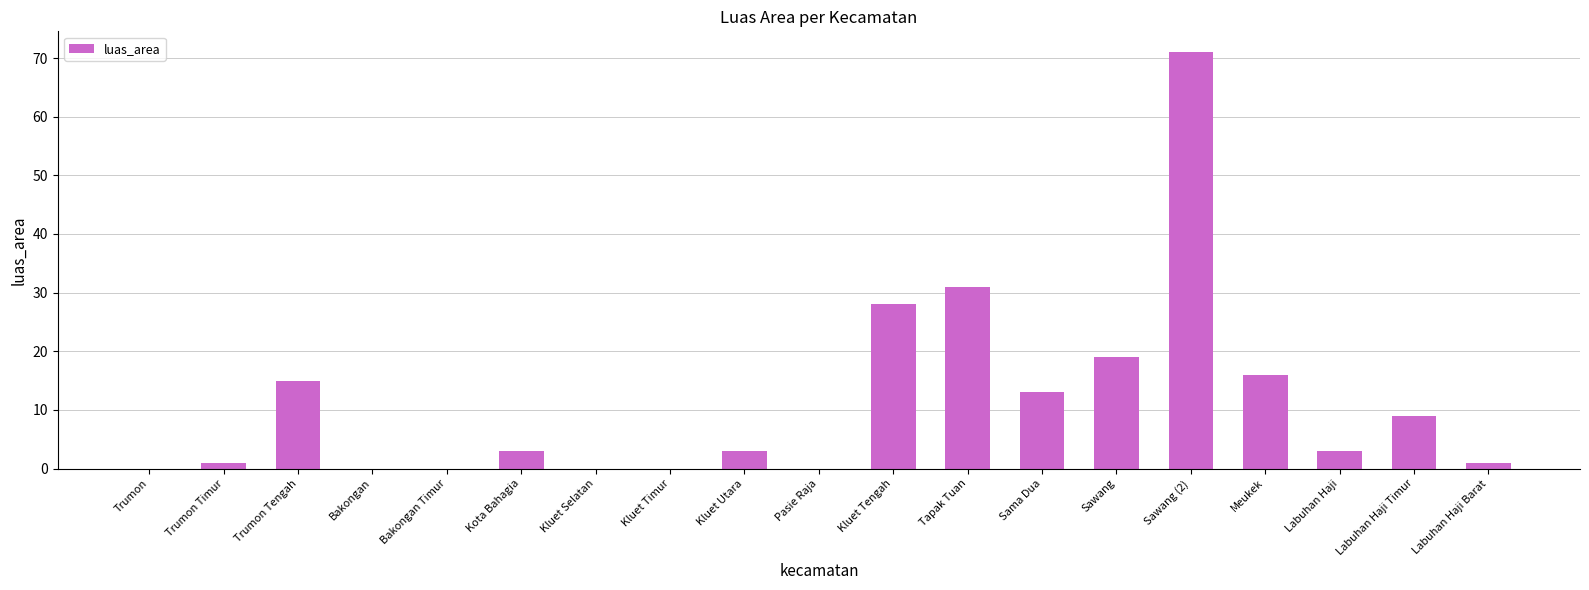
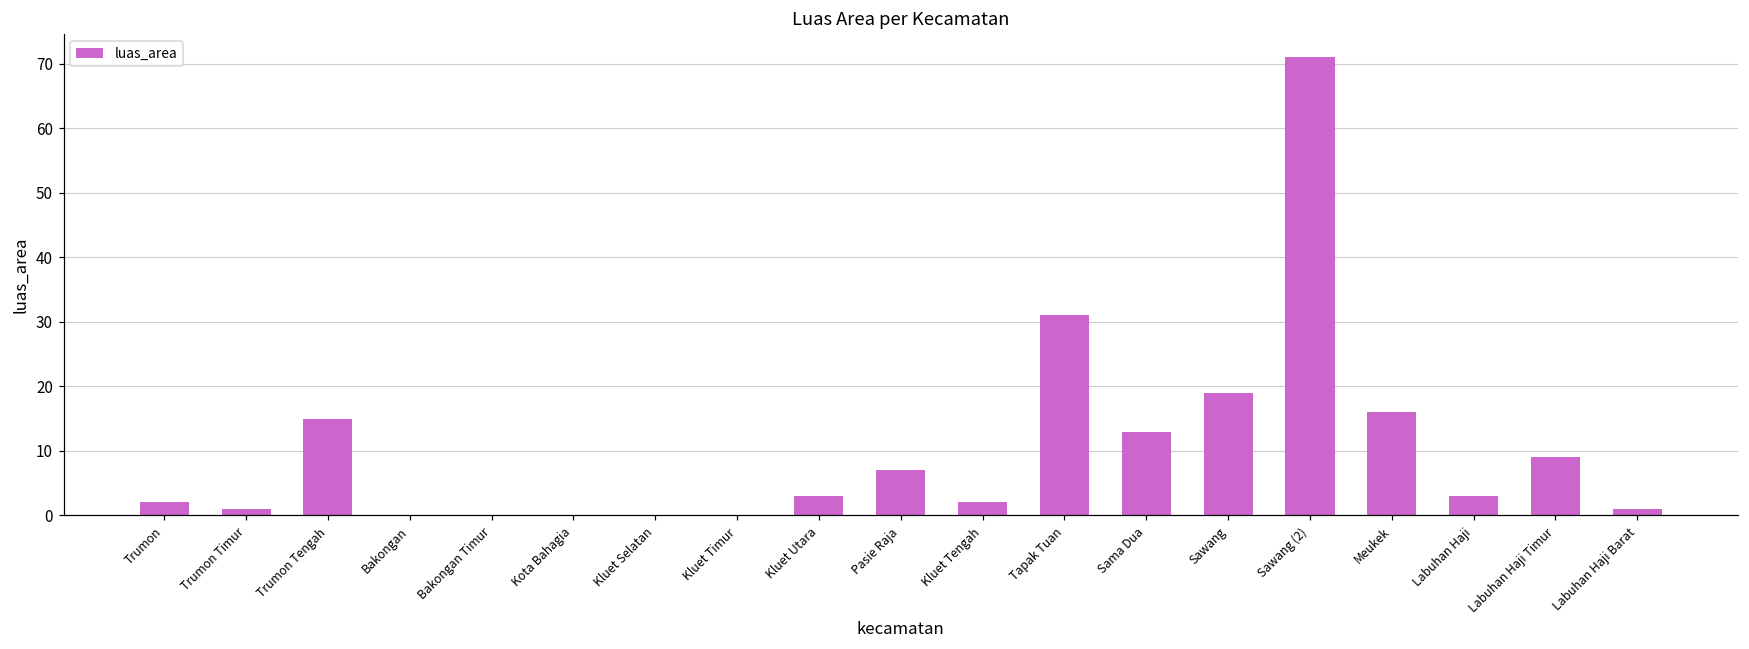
Trumon: 0 -> 2
Kota Bahagia: 3 -> 0
Pasie Raja: 0 -> 7
Kluet Tengah: 28 -> 2
